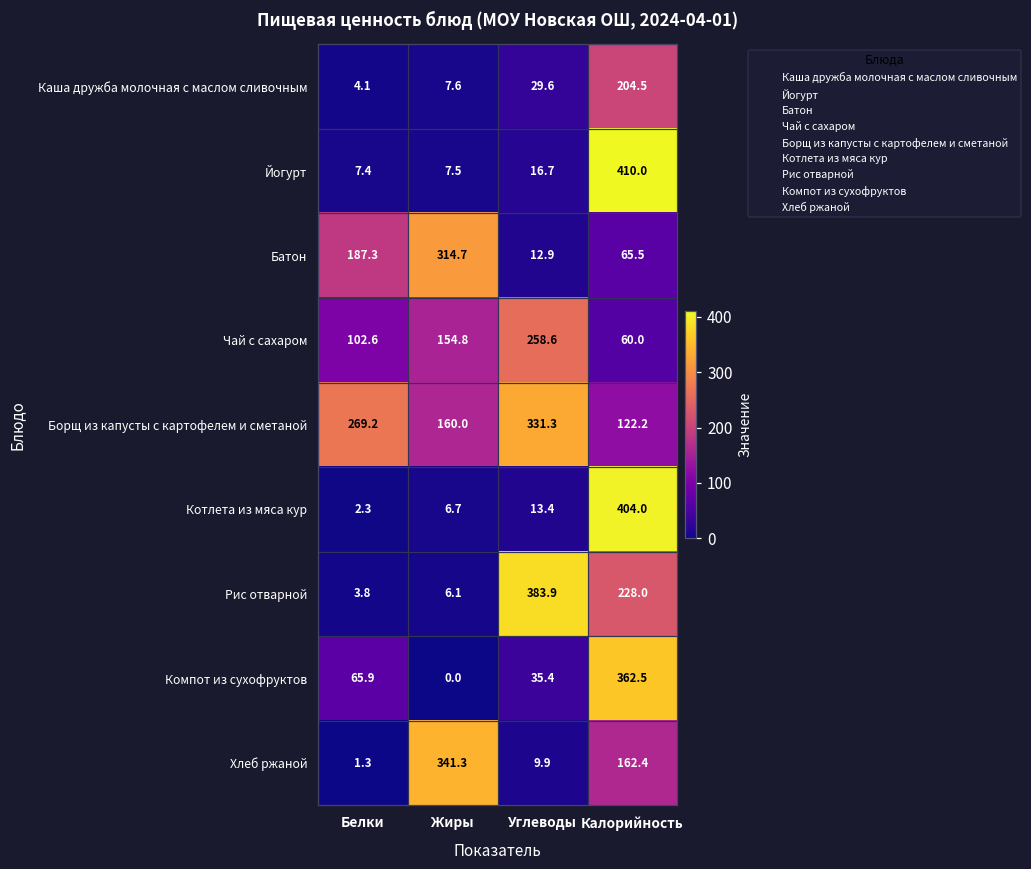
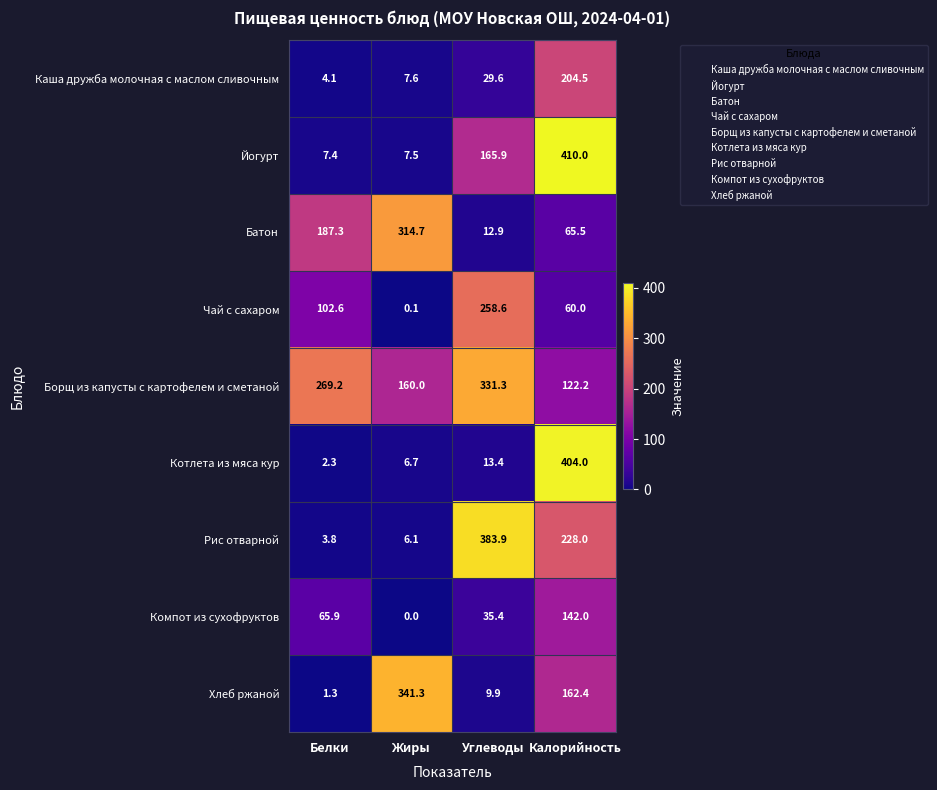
Йогурт, Углеводы: 16.7 -> 165.9
Чай с сахаром, Жиры: 154.8 -> 0.1
Компот из сухофруктов, Калорийность: 362.5 -> 142.0
